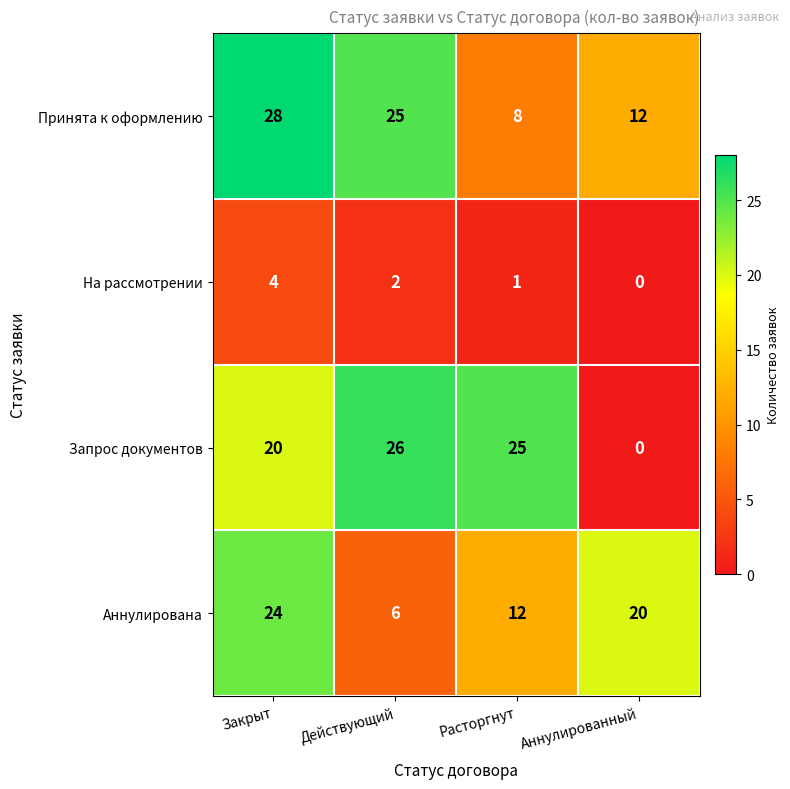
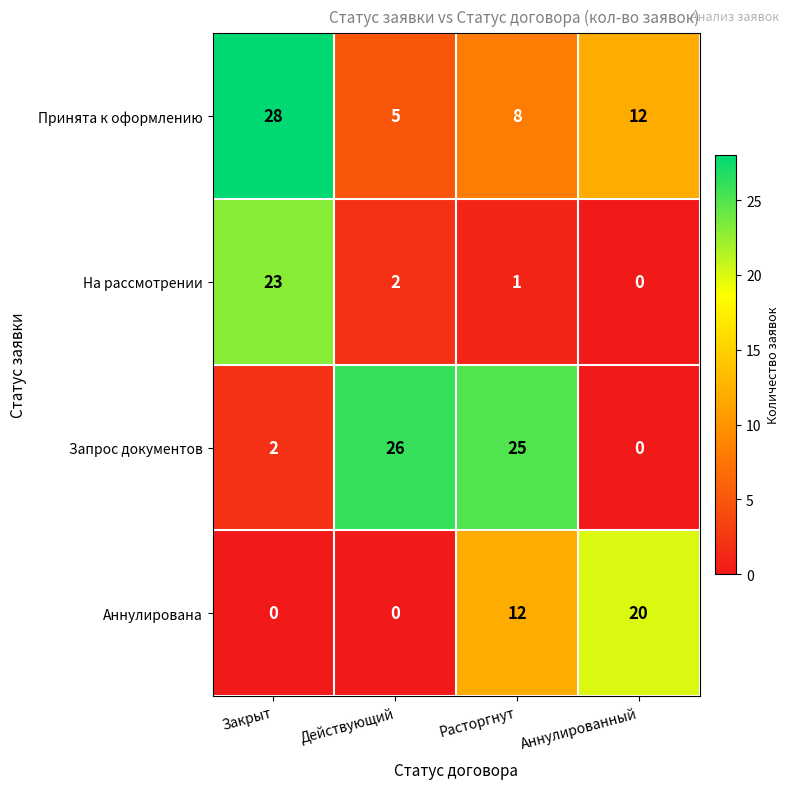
Принята к оформлению, Действующий: 25 -> 5
На рассмотрении, Закрыт: 4 -> 23
Запрос документов, Закрыт: 20 -> 2
Аннулирована, Закрыт: 24 -> 0
Аннулирована, Действующий: 6 -> 0
